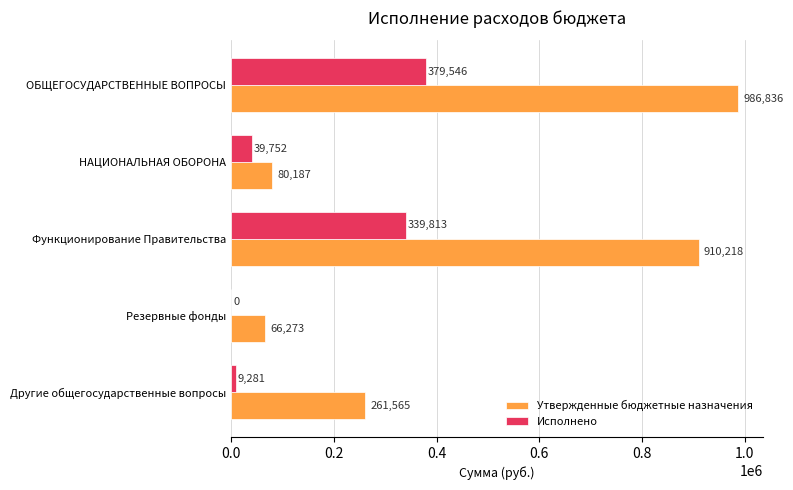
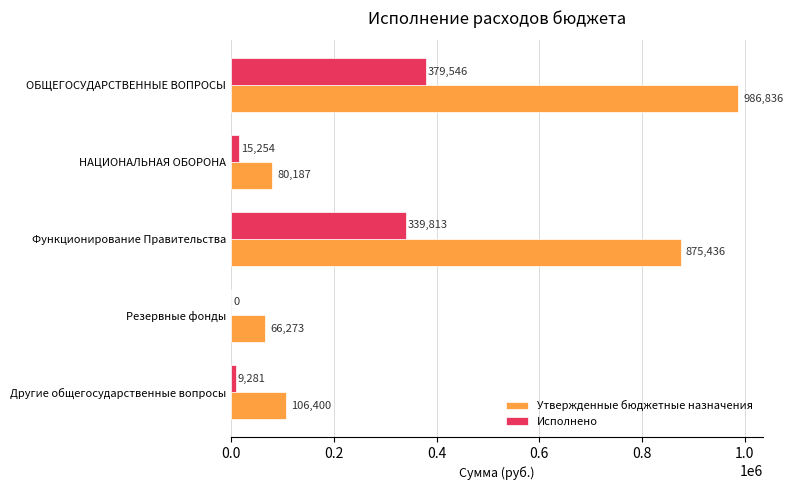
Исполнено, НАЦИОНАЛЬНАЯ ОБОРОНА: 39,752 -> 15,254
Утвержденные бюджетные назначения, Функционирование Правительства: 910,218 -> 875,436
Утвержденные бюджетные назначения, Другие общегосударственные вопросы: 261,565 -> 106,400
